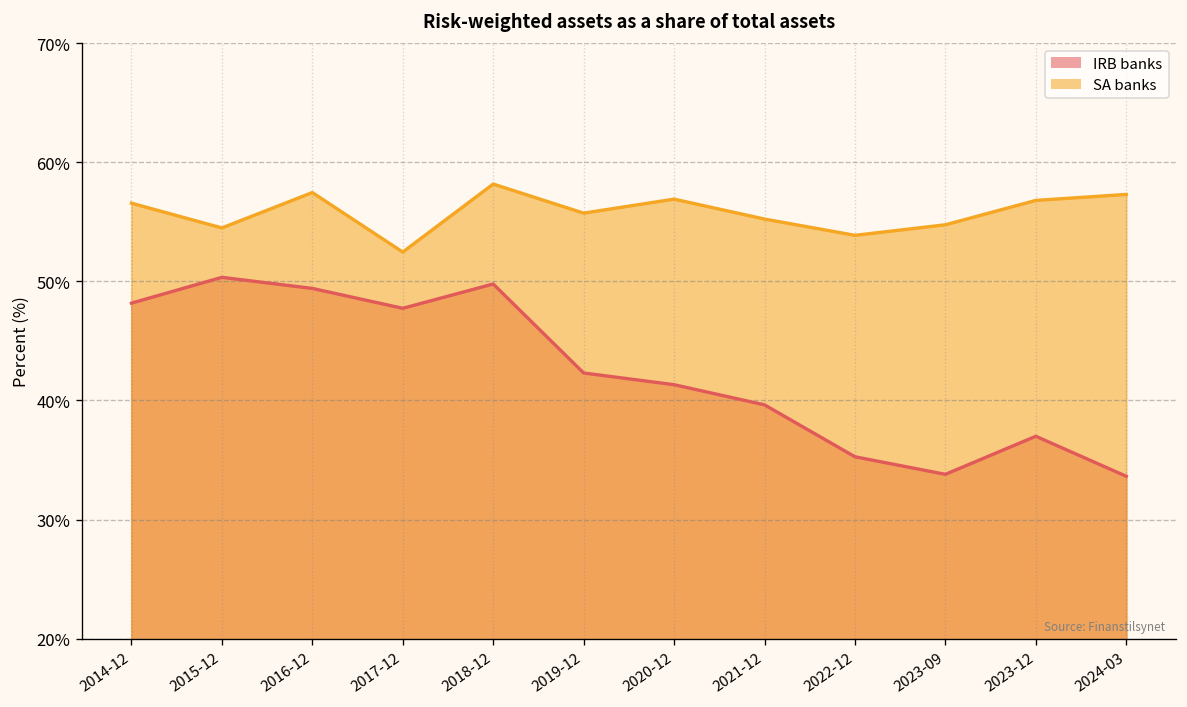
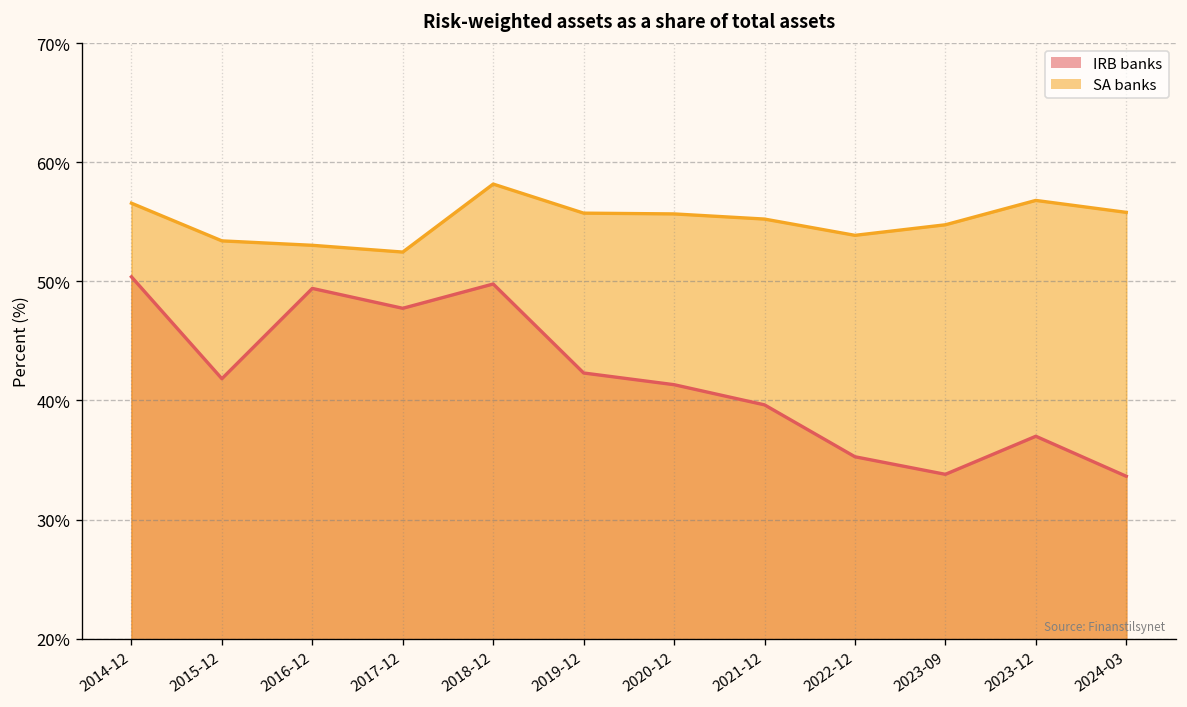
IRB banks, 2014-12: 48% -> 50%
IRB banks, 2015-12: 50% -> 42%
SA banks, 2015-12: 54% -> 53%
SA banks, 2016-12: 57% -> 53%
SA banks, 2020-12: 57% -> 56%
SA banks, 2024-03: 57% -> 56%
